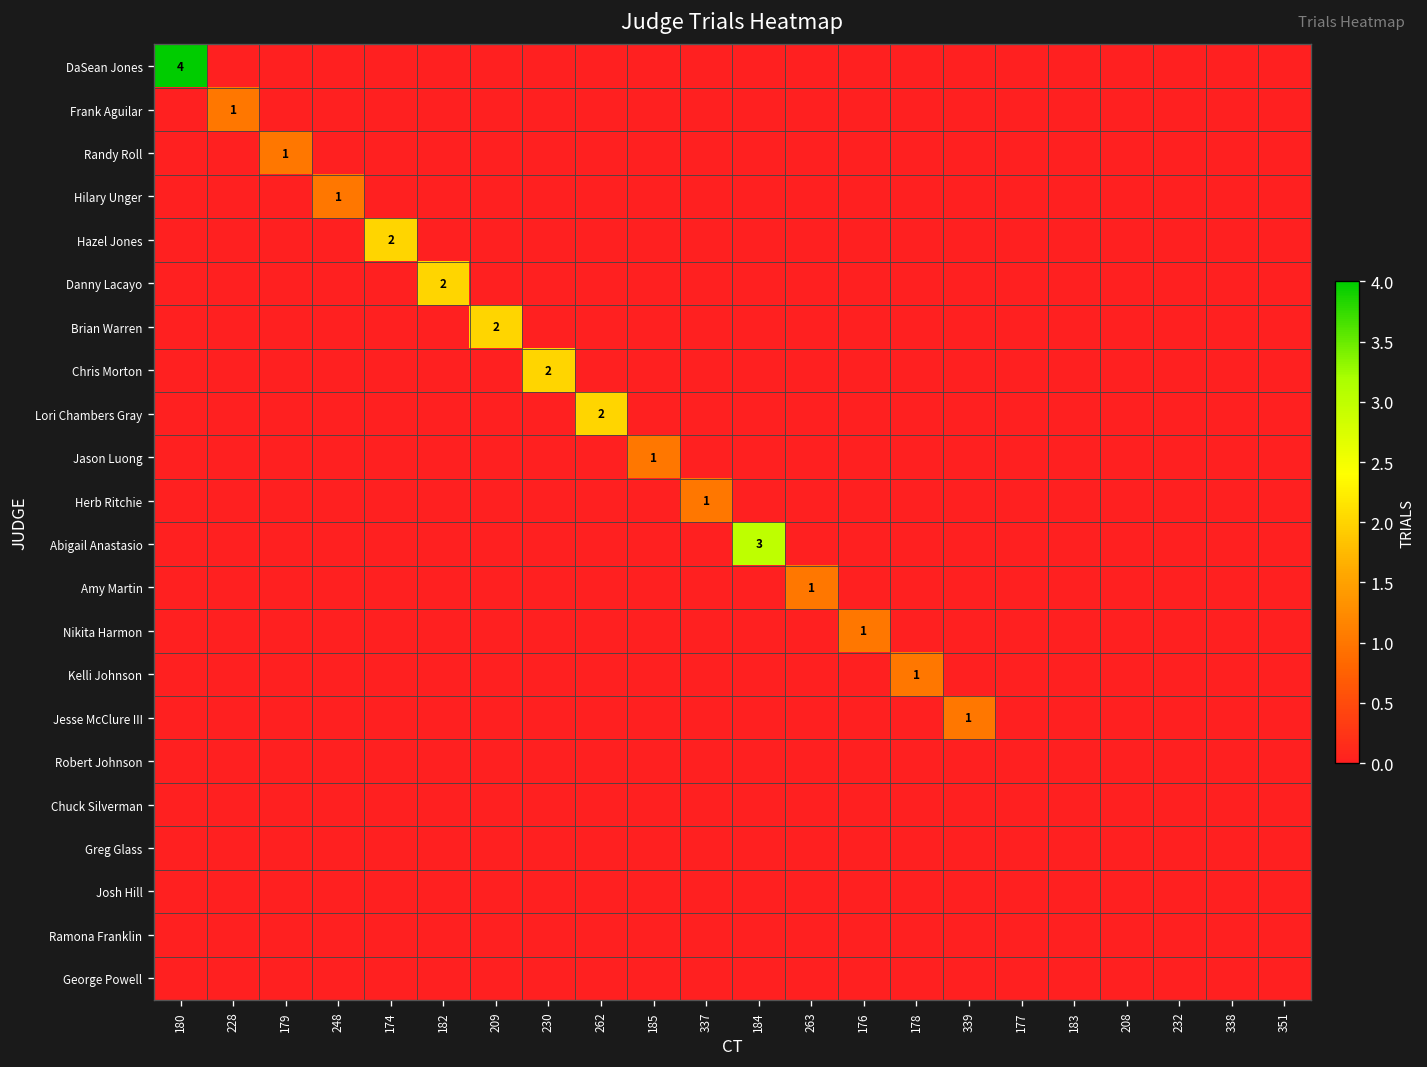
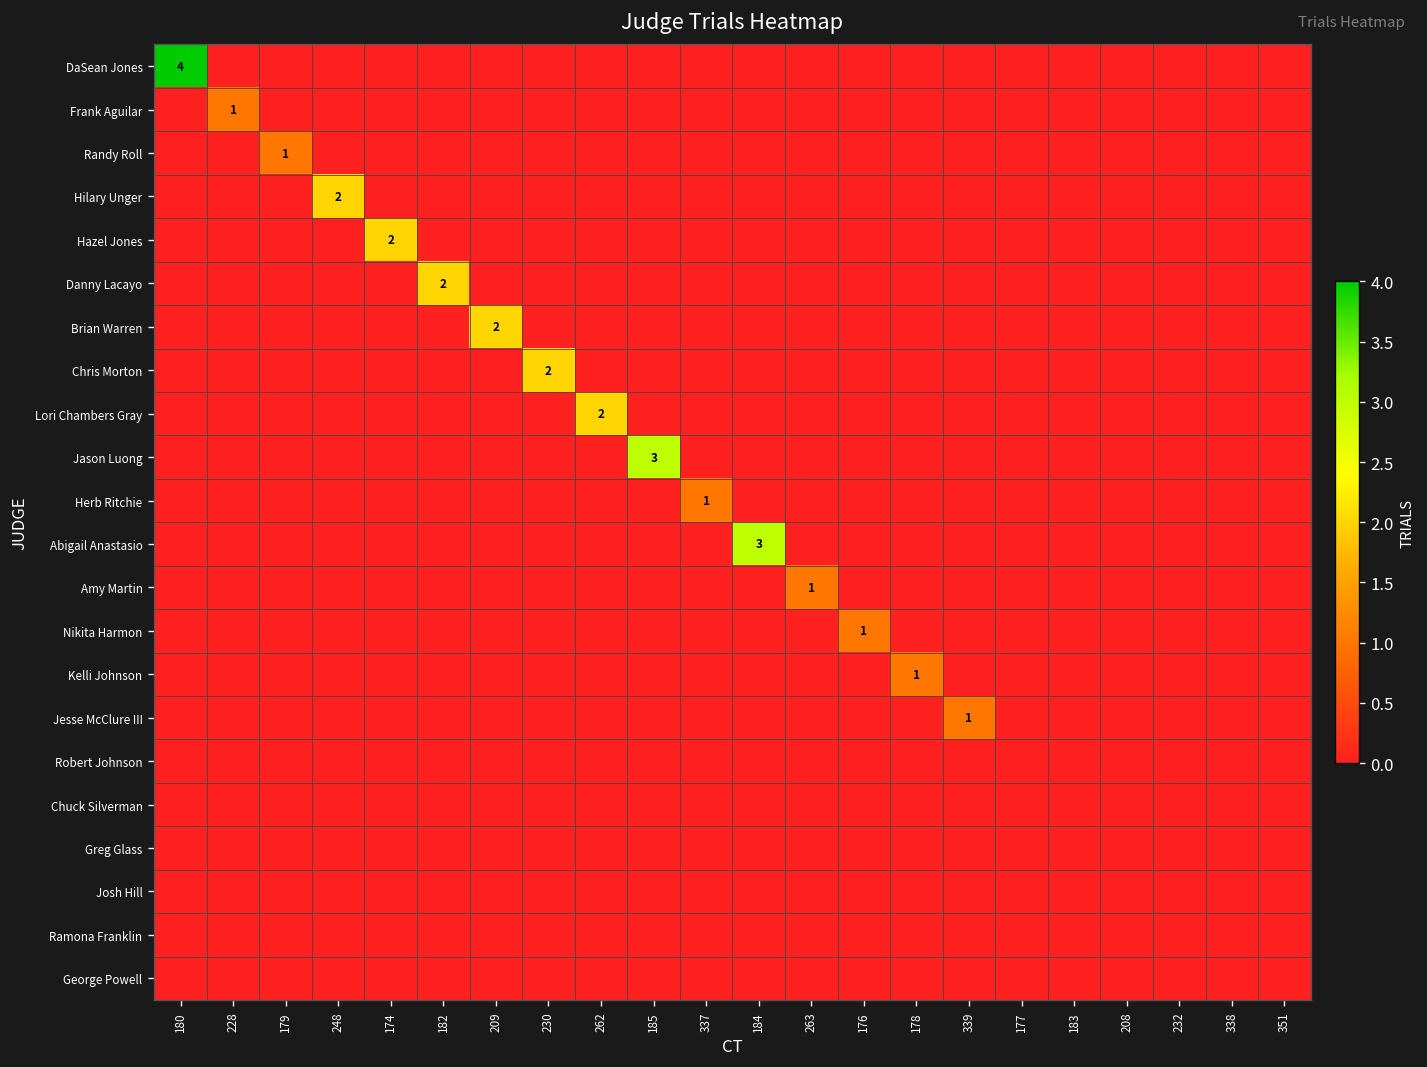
Hilary Unger, 248: 1 -> 2
Jason Luong, 185: 1 -> 3
